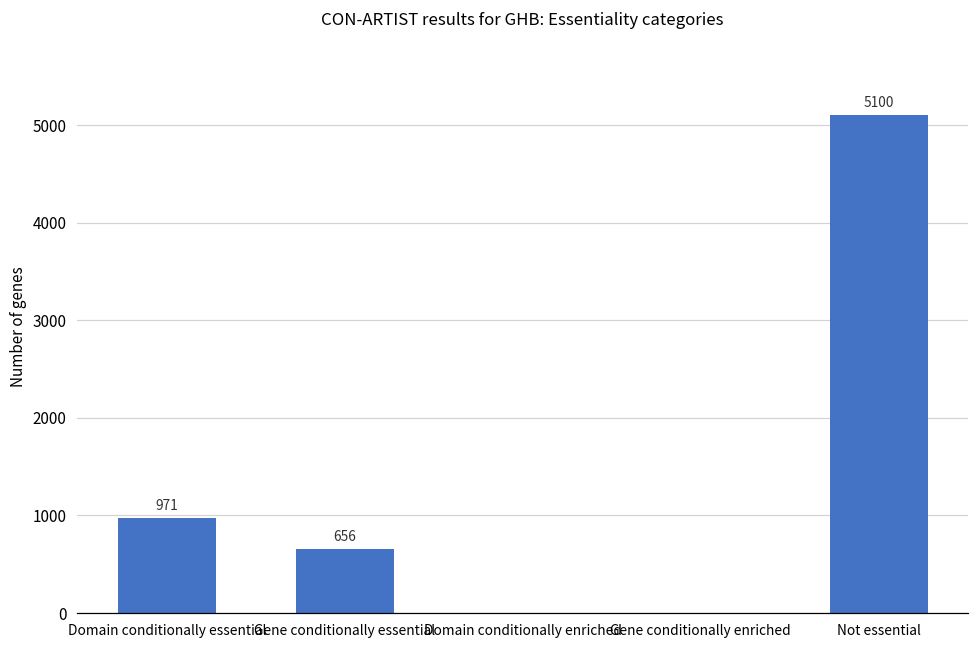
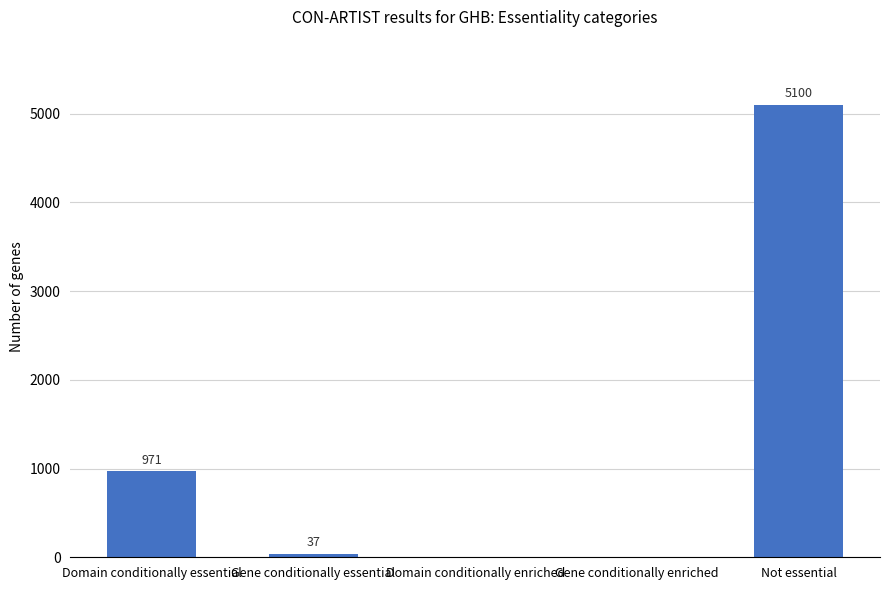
Gene conditionally essential: 656 -> 37
